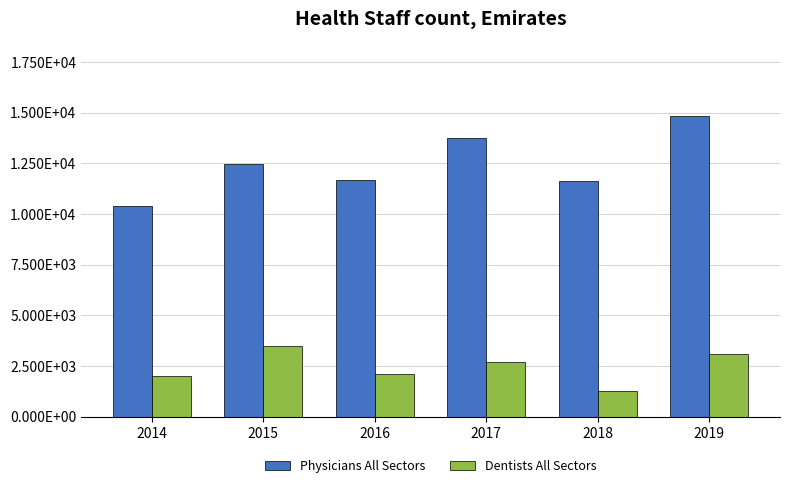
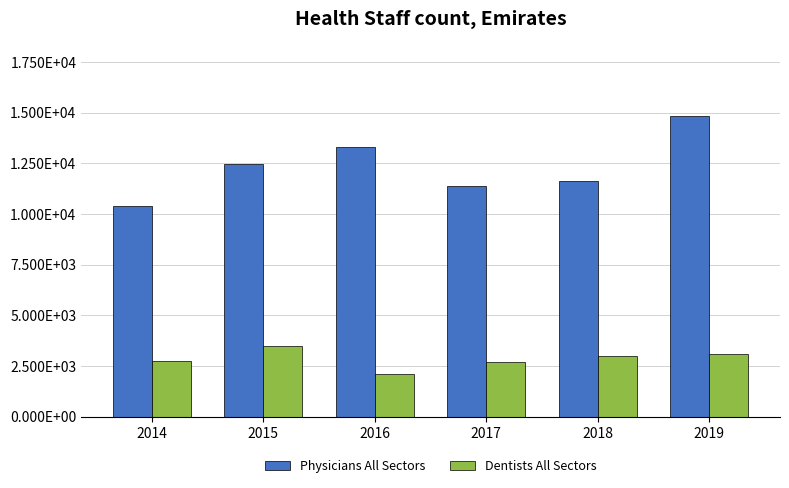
Dentists All Sectors, 2014: 2000 -> 2800
Physicians All Sectors, 2016: 11700 -> 13300
Physicians All Sectors, 2017: 13800 -> 11400
Dentists All Sectors, 2018: 1300 -> 3000
